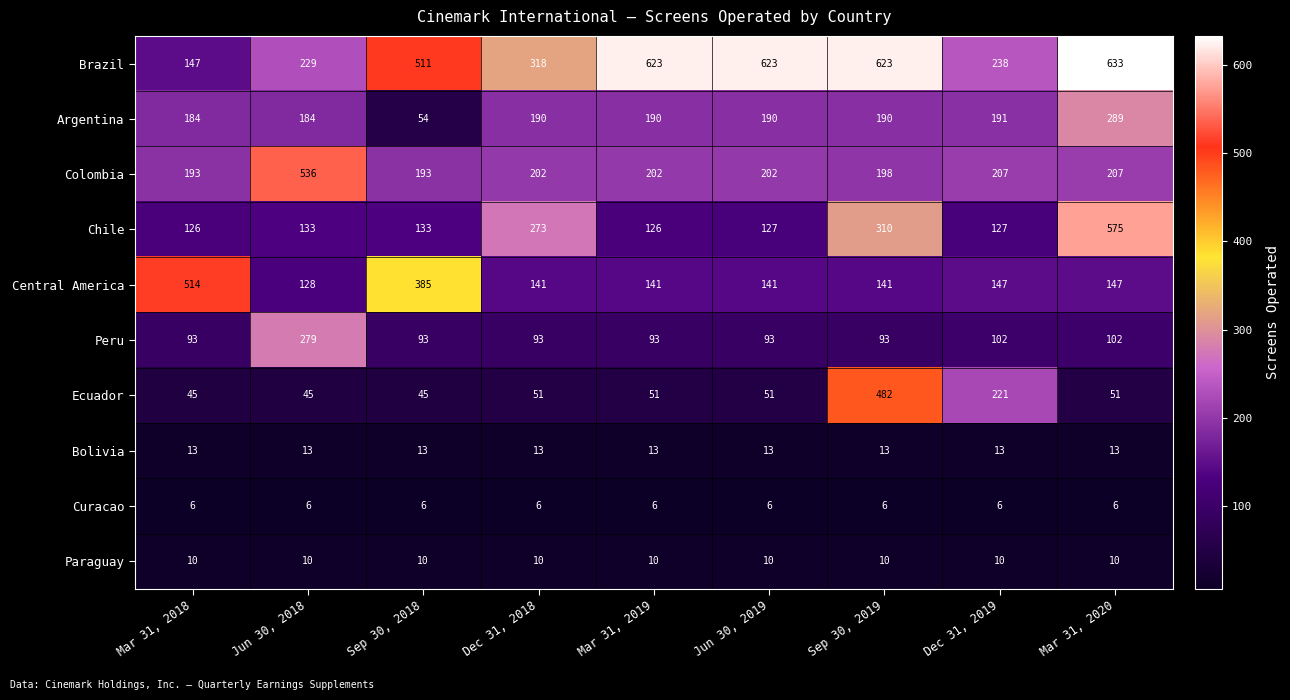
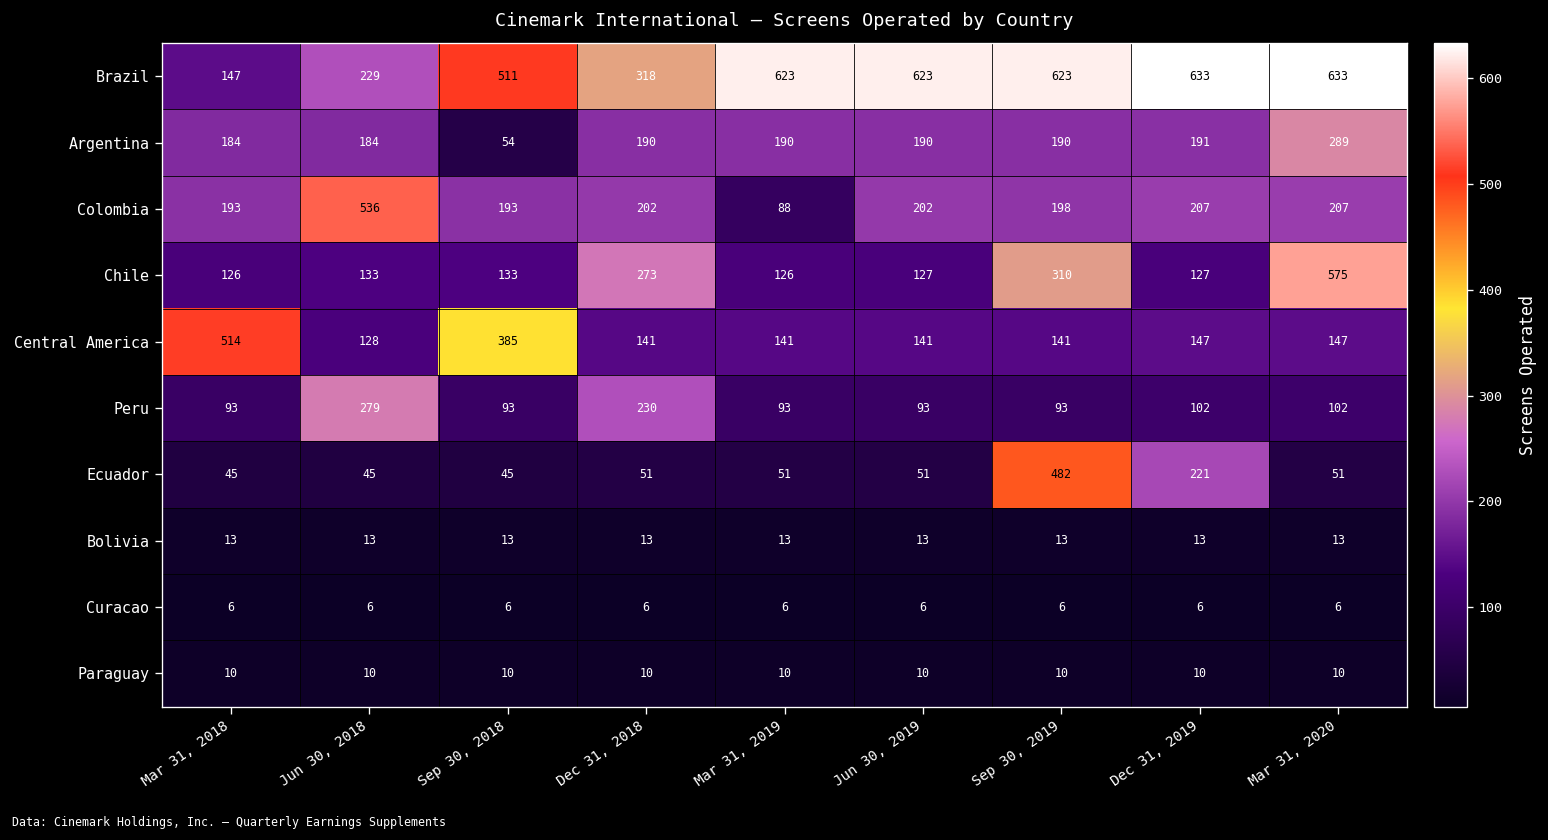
Brazil, Dec 31, 2019: 238 -> 633
Colombia, Mar 31, 2019: 202 -> 88
Peru, Dec 31, 2018: 93 -> 230
